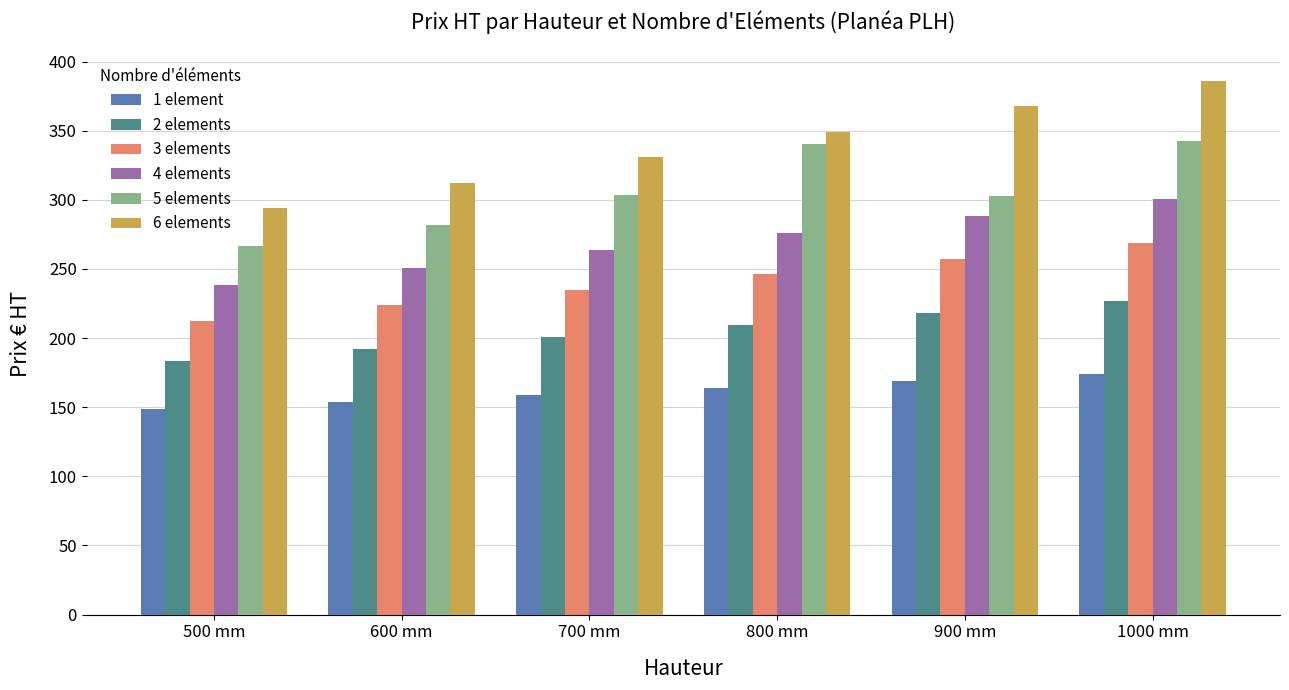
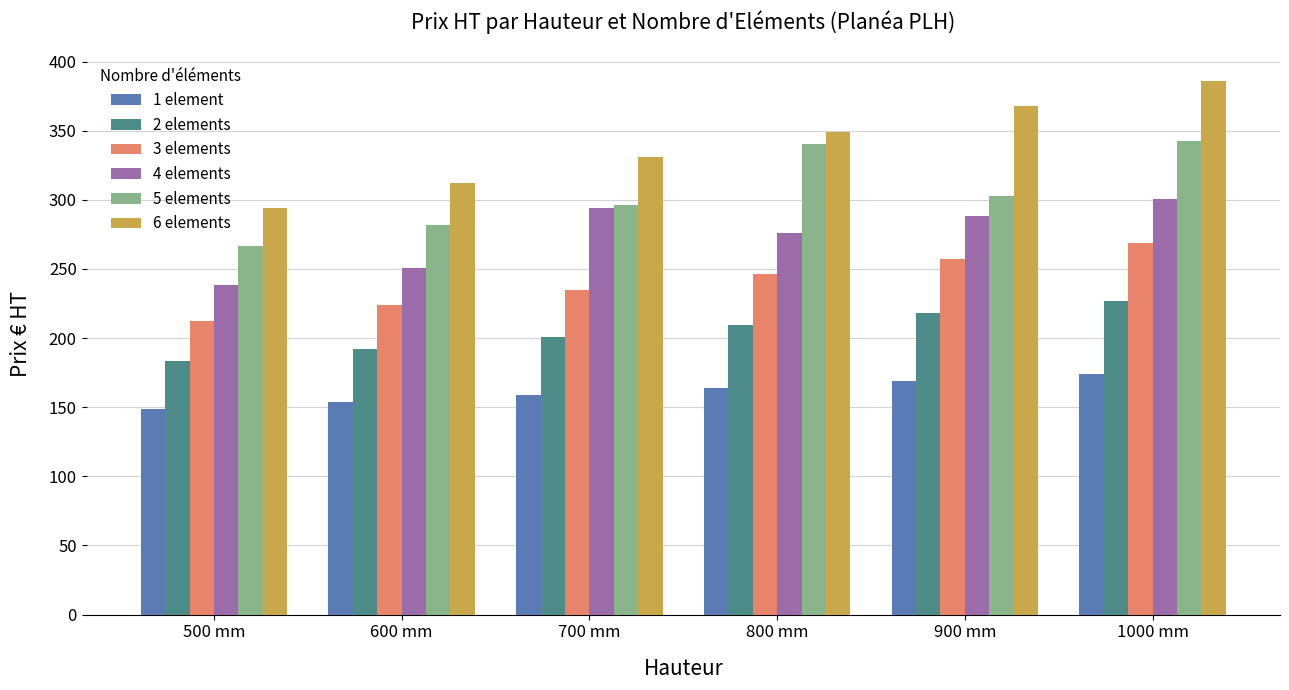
4 elements, 700 mm: 263 -> 294
5 elements, 700 mm: 304 -> 297
